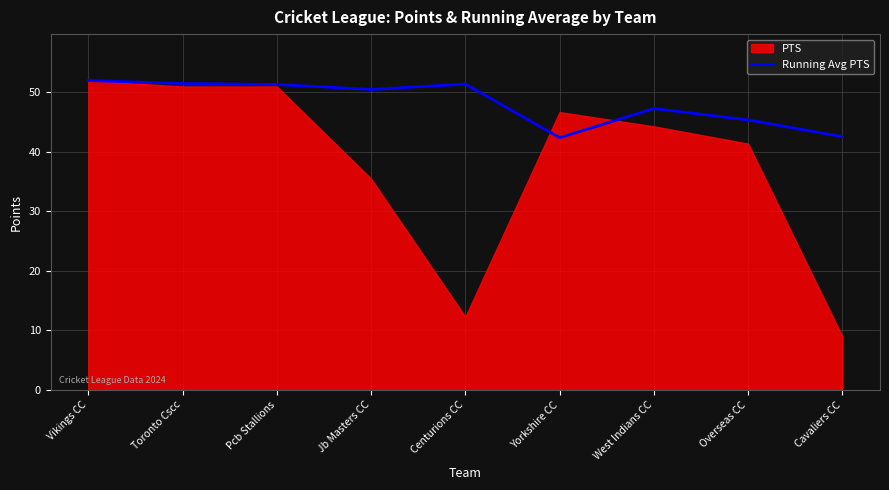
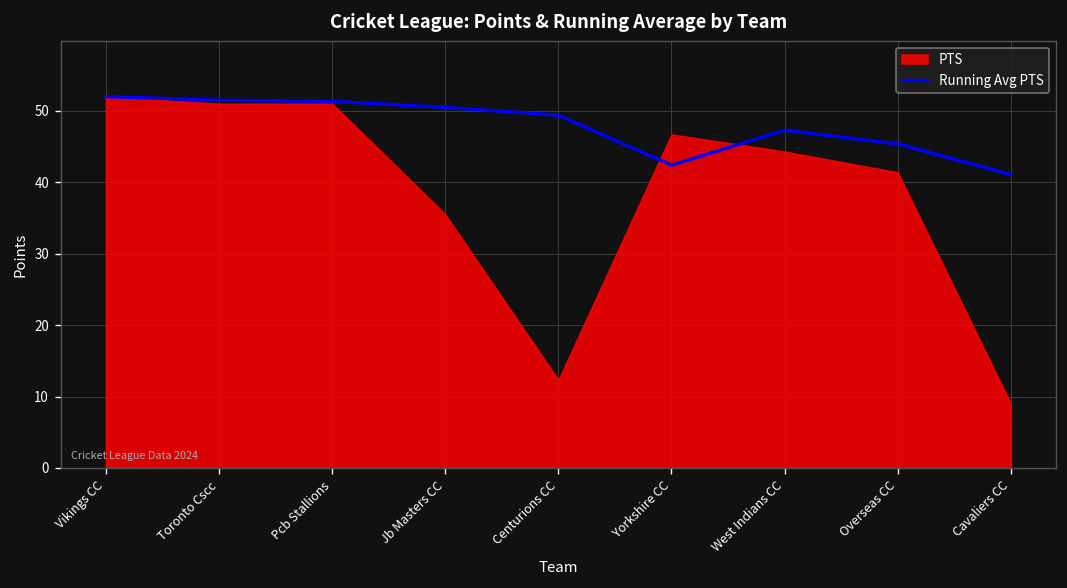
Running Avg PTS, Centurions CC: 51 -> 49
Running Avg PTS, Cavaliers CC: 43 -> 41
